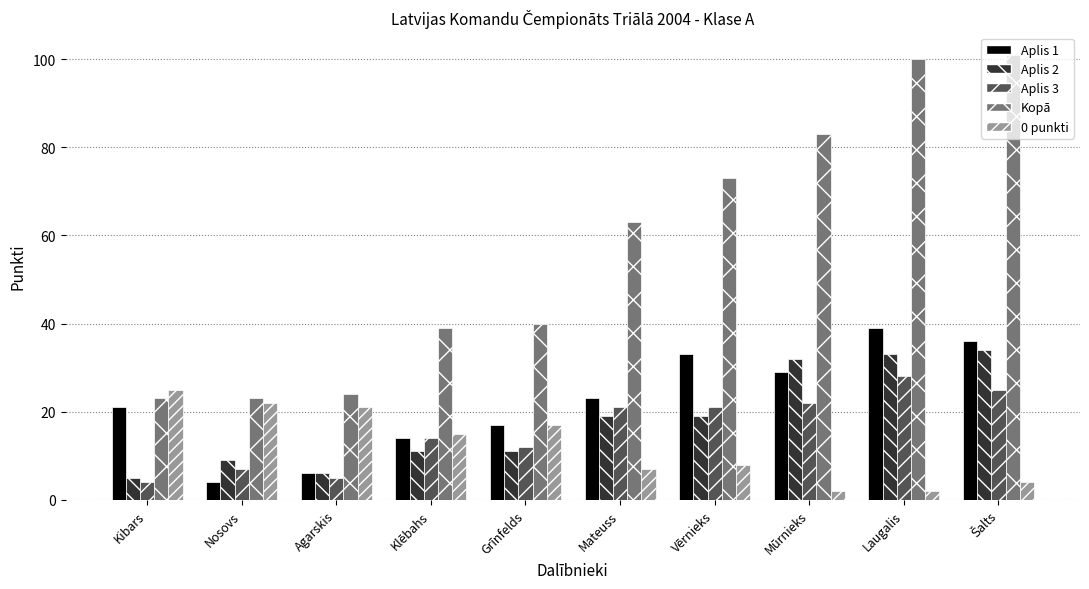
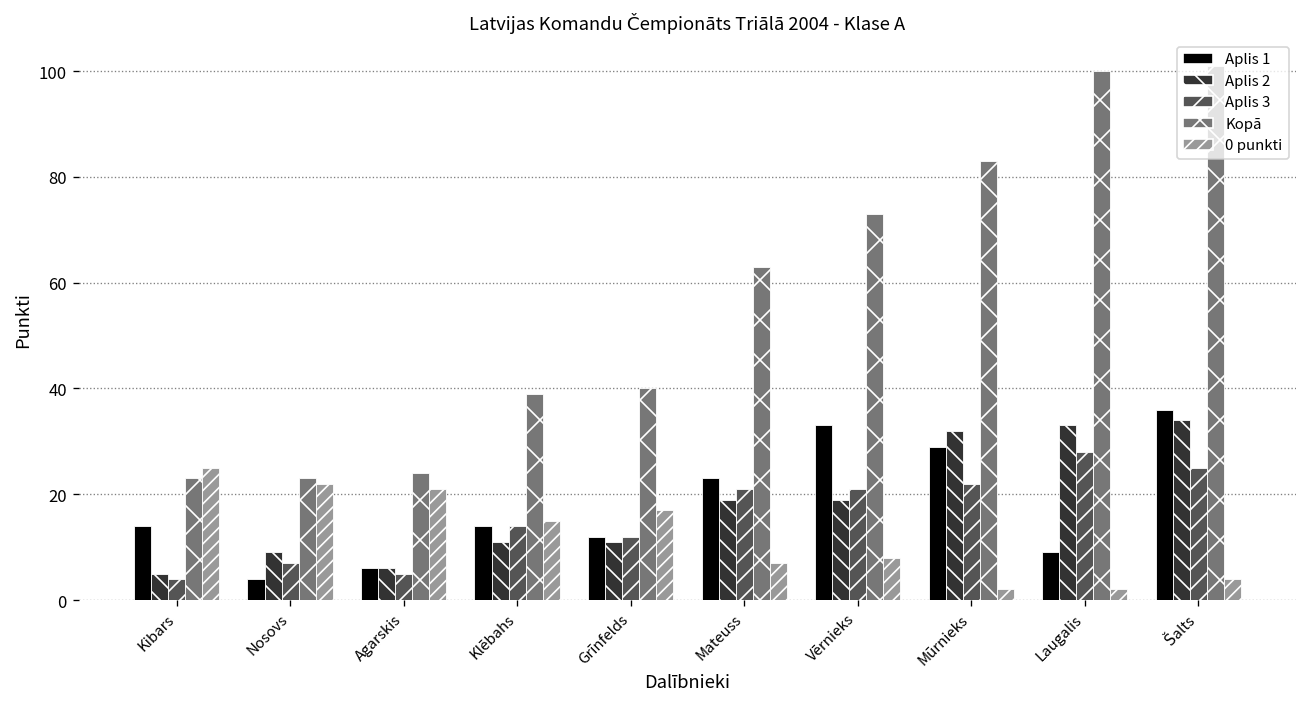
Aplis 1, Kibars: 21 -> 14
Aplis 1, Grīnfelds: 17 -> 12
Aplis 1, Laugalis: 39 -> 9
